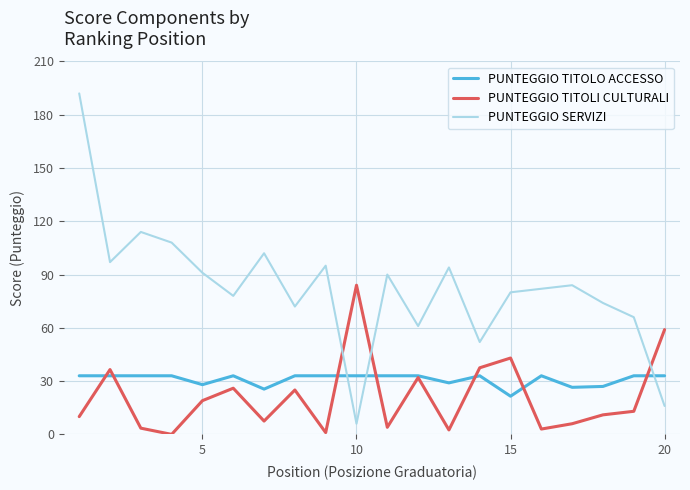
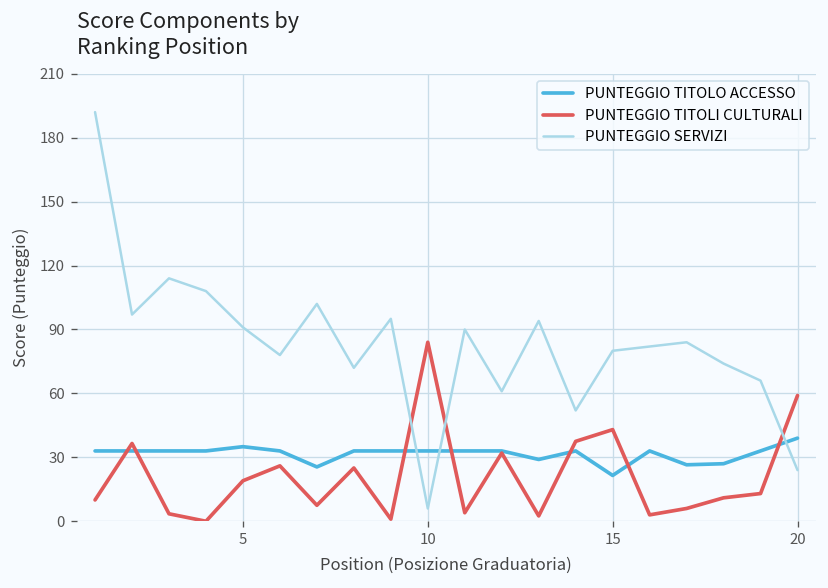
PUNTEGGIO TITOLO ACCESSO, 5: 28 -> 35
PUNTEGGIO TITOLO ACCESSO, 20: 33 -> 39
PUNTEGGIO SERVIZI, 20: 16 -> 24
